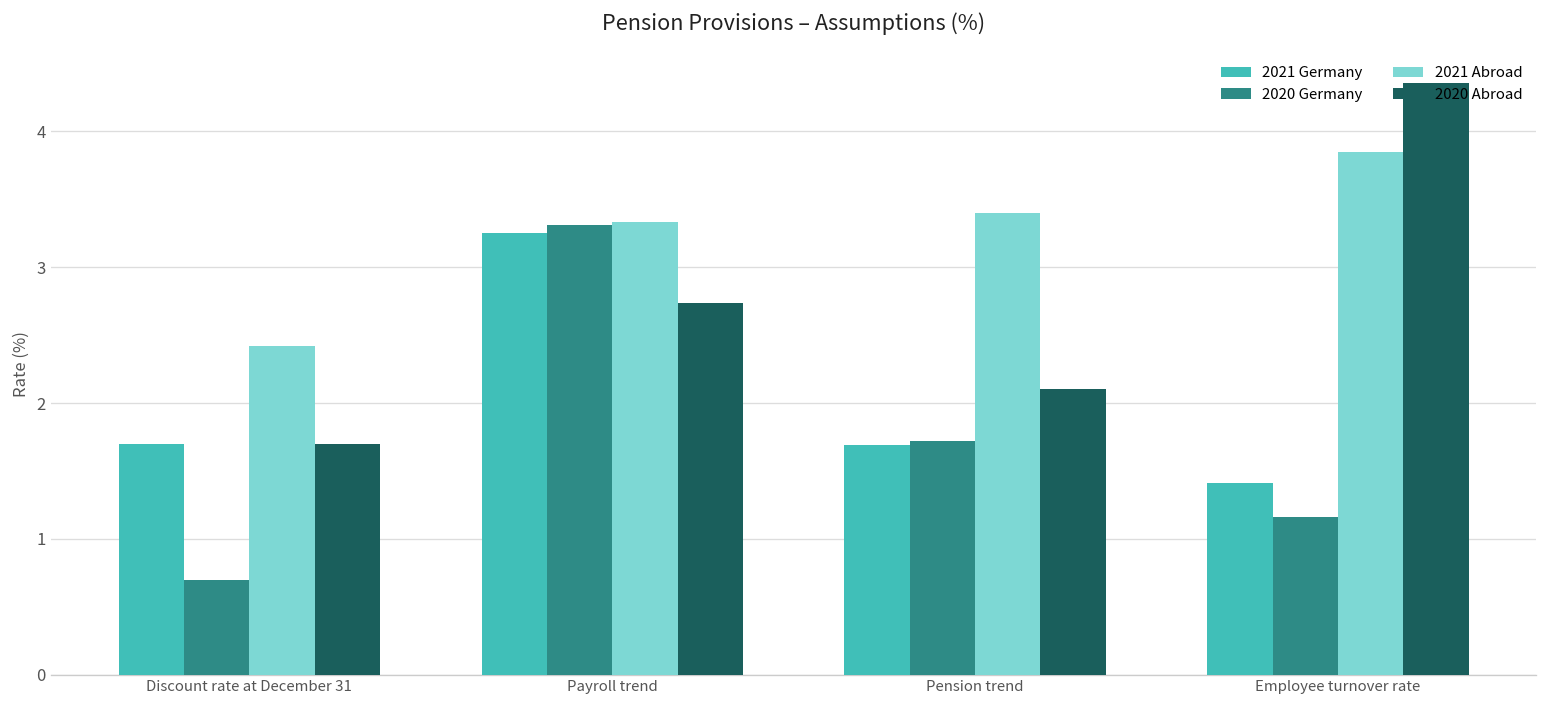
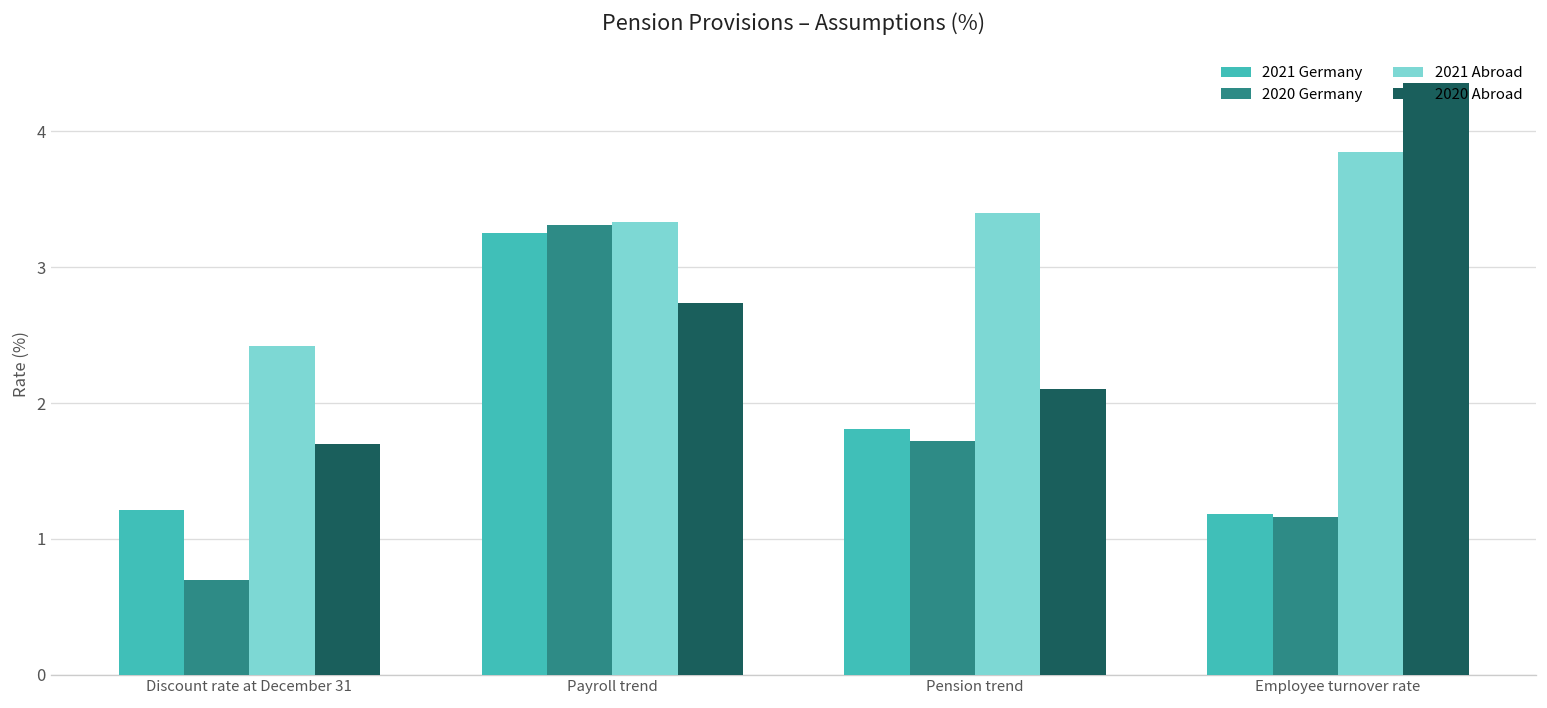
2021 Germany, Discount rate at December 31: 1.70 -> 1.21
2021 Germany, Pension trend: 1.69 -> 1.81
2021 Germany, Employee turnover rate: 1.41 -> 1.18
